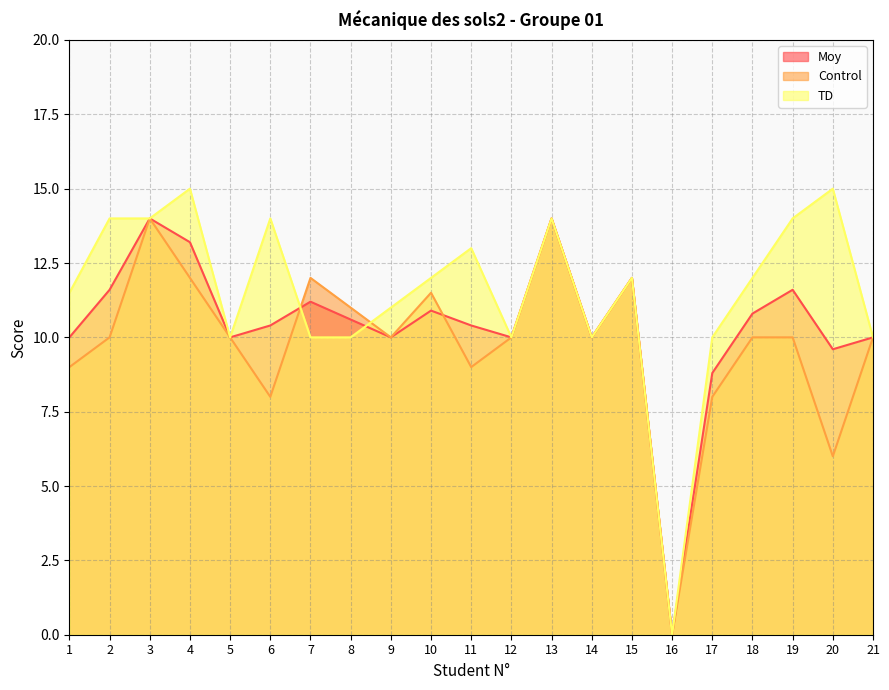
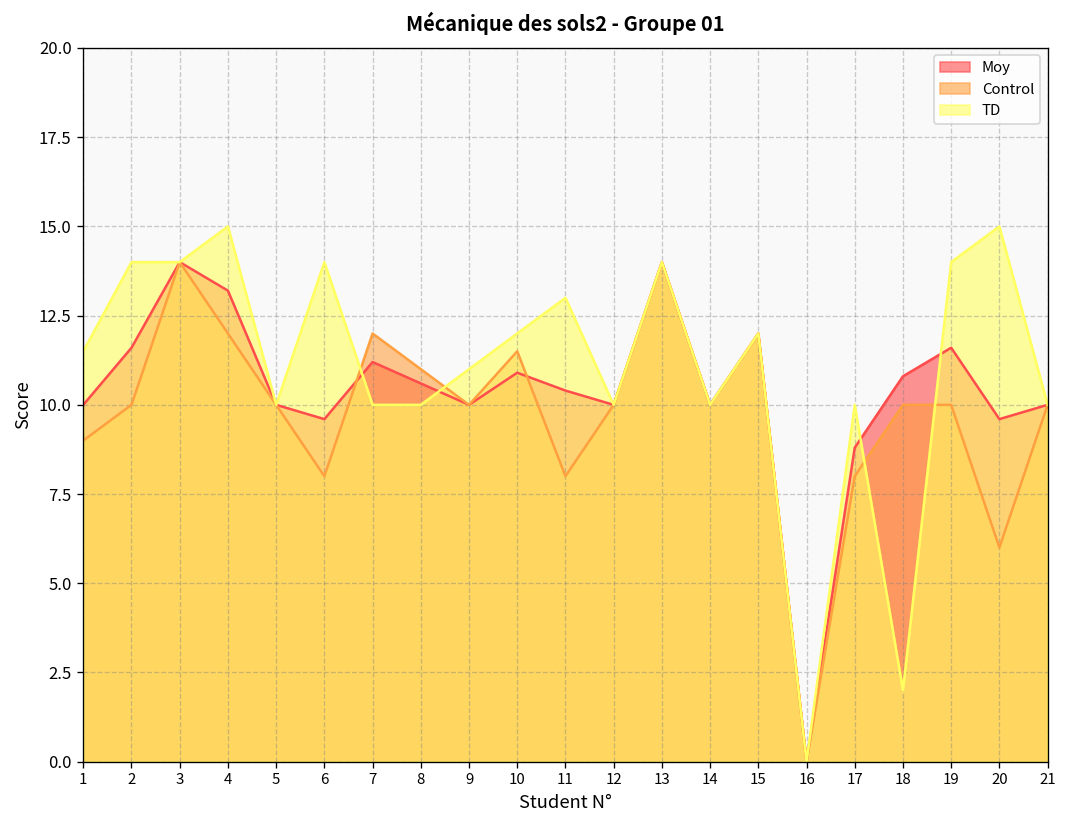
Moy, 6: 10.4 -> 9.6
Control, 11: 9 -> 8
TD, 18: 12 -> 2
